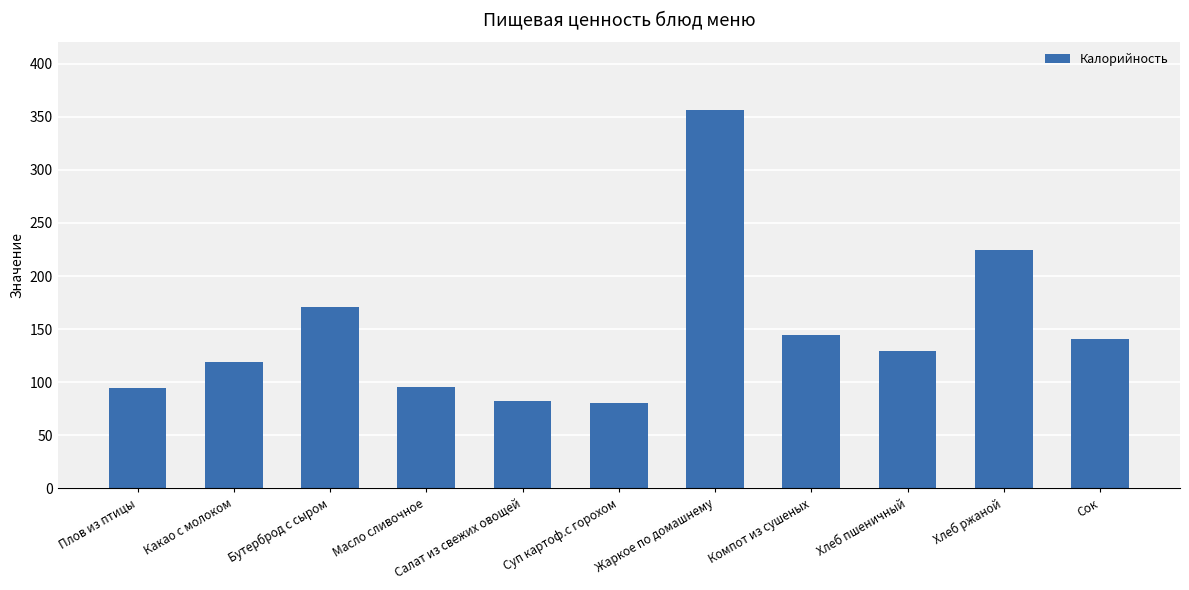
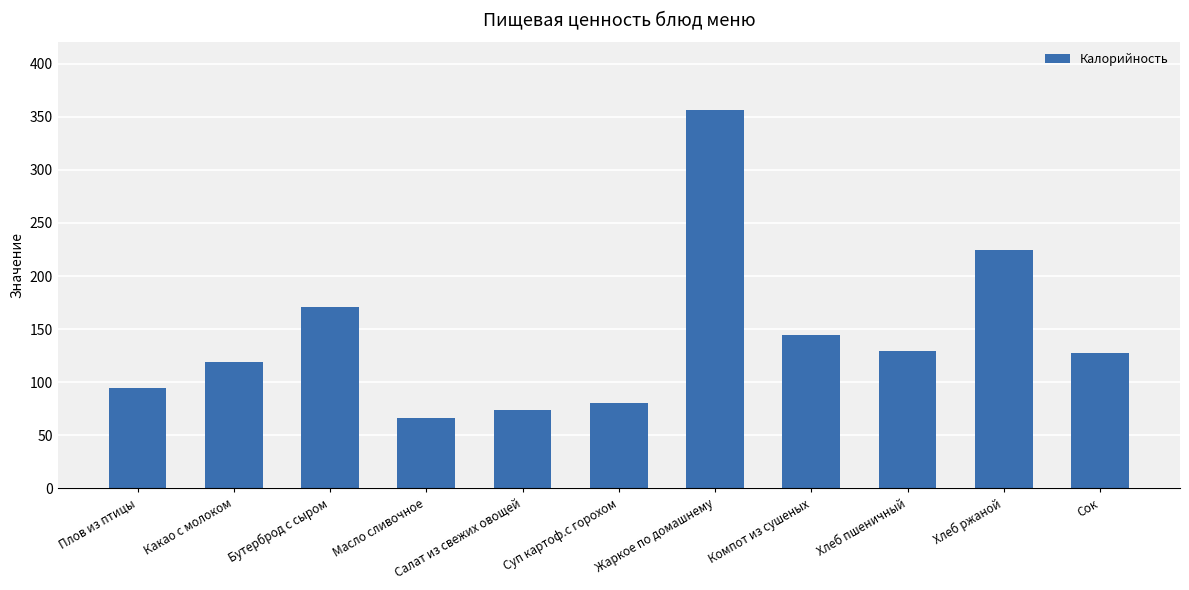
Масло сливочное: 95 -> 66
Салат из свежих овощей: 83 -> 74
Сок: 141 -> 127
